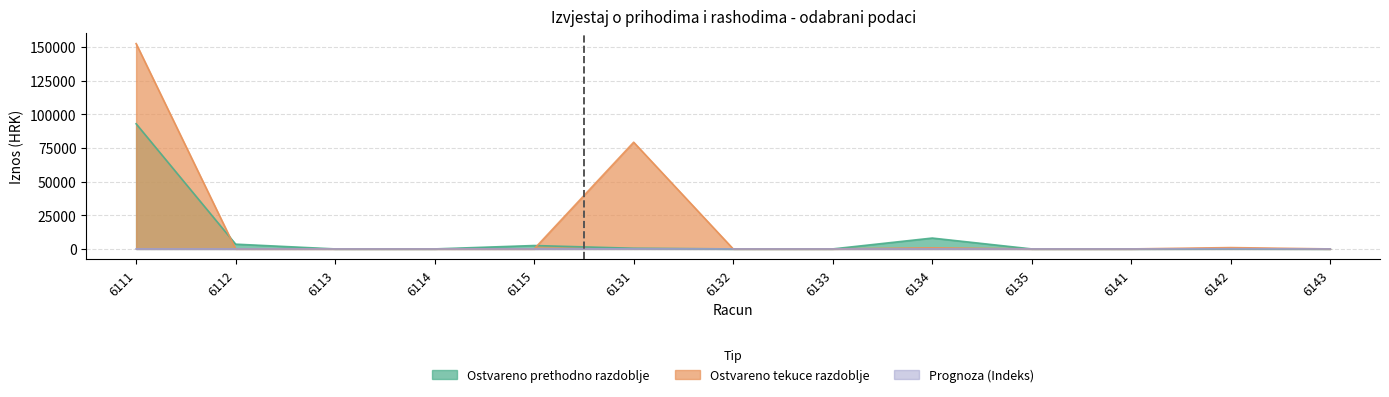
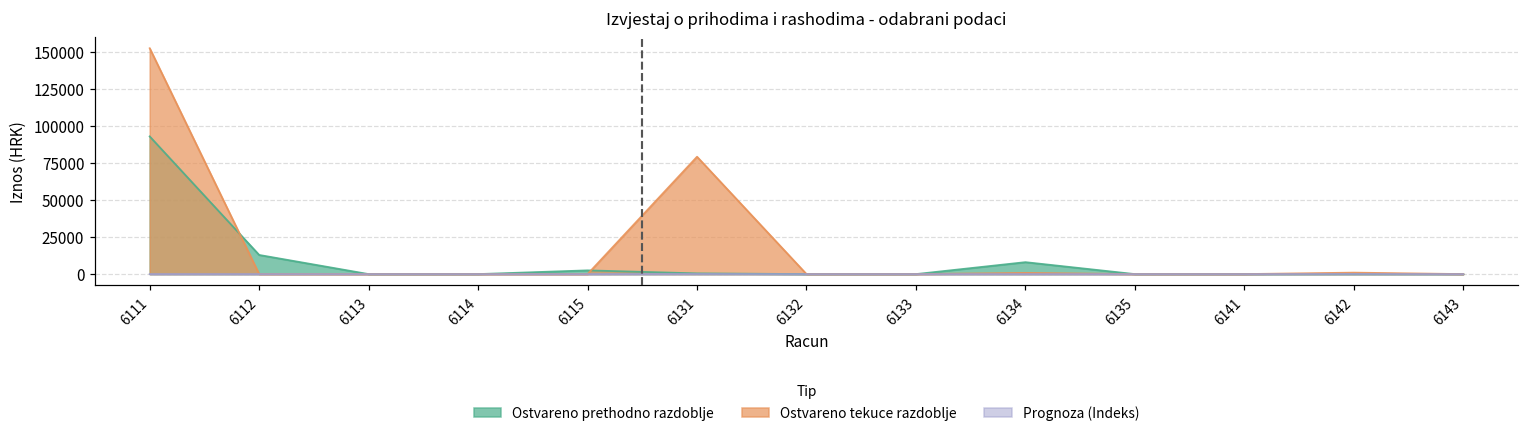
Ostvareno prethodno razdoblje, 6112: 4000 -> 13000
